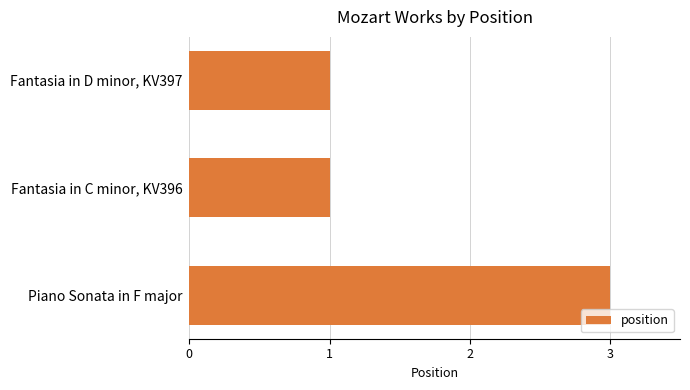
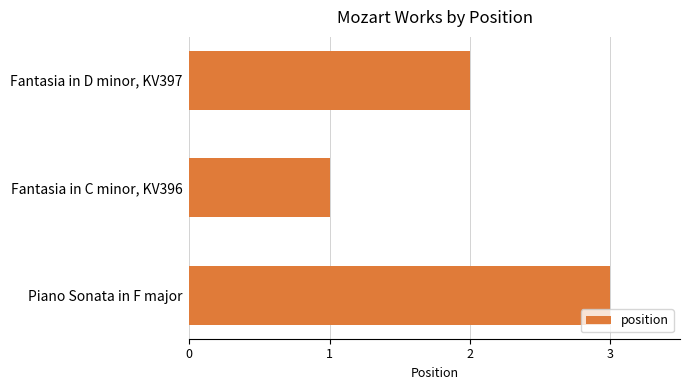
Fantasia in D minor, KV397: 1 -> 2
